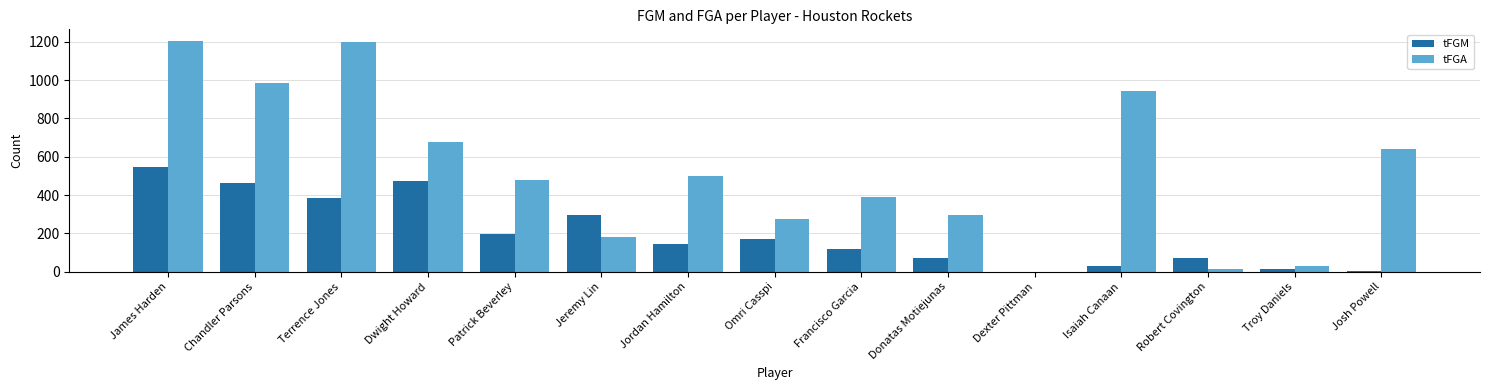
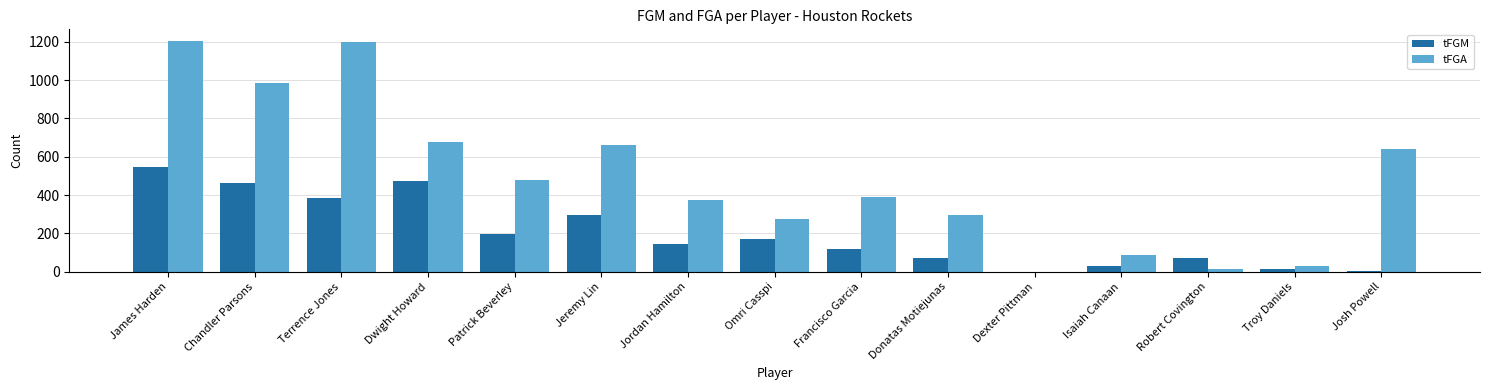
tFGA, Jeremy Lin: 180 -> 660
tFGA, Jordan Hamilton: 500 -> 380
tFGA, Isaiah Canaan: 940 -> 90
